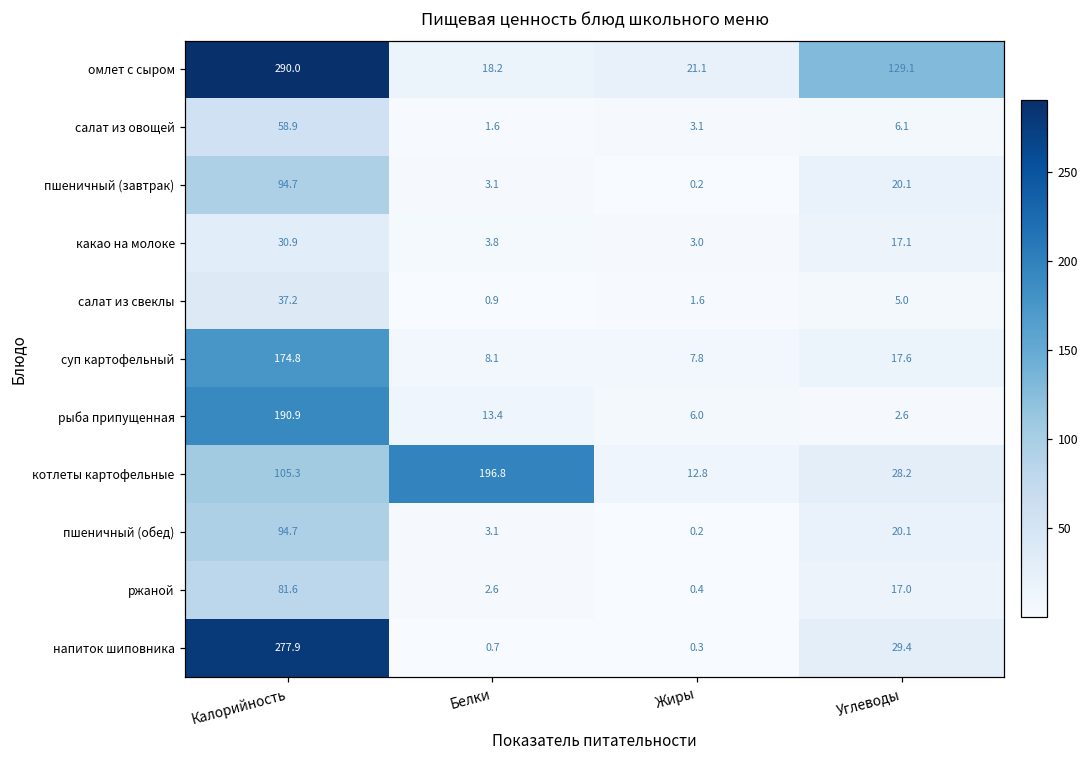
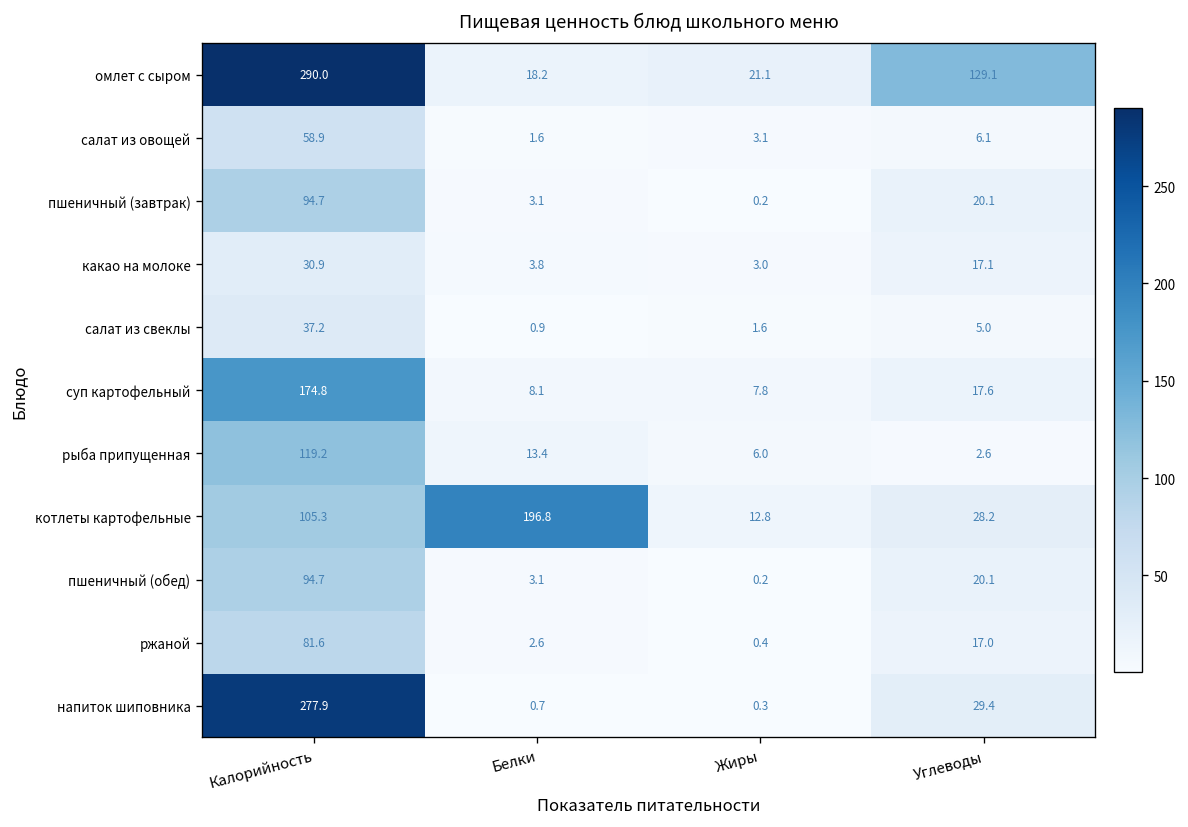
рыба припущенная, Калорийность: 190.9 -> 119.2
